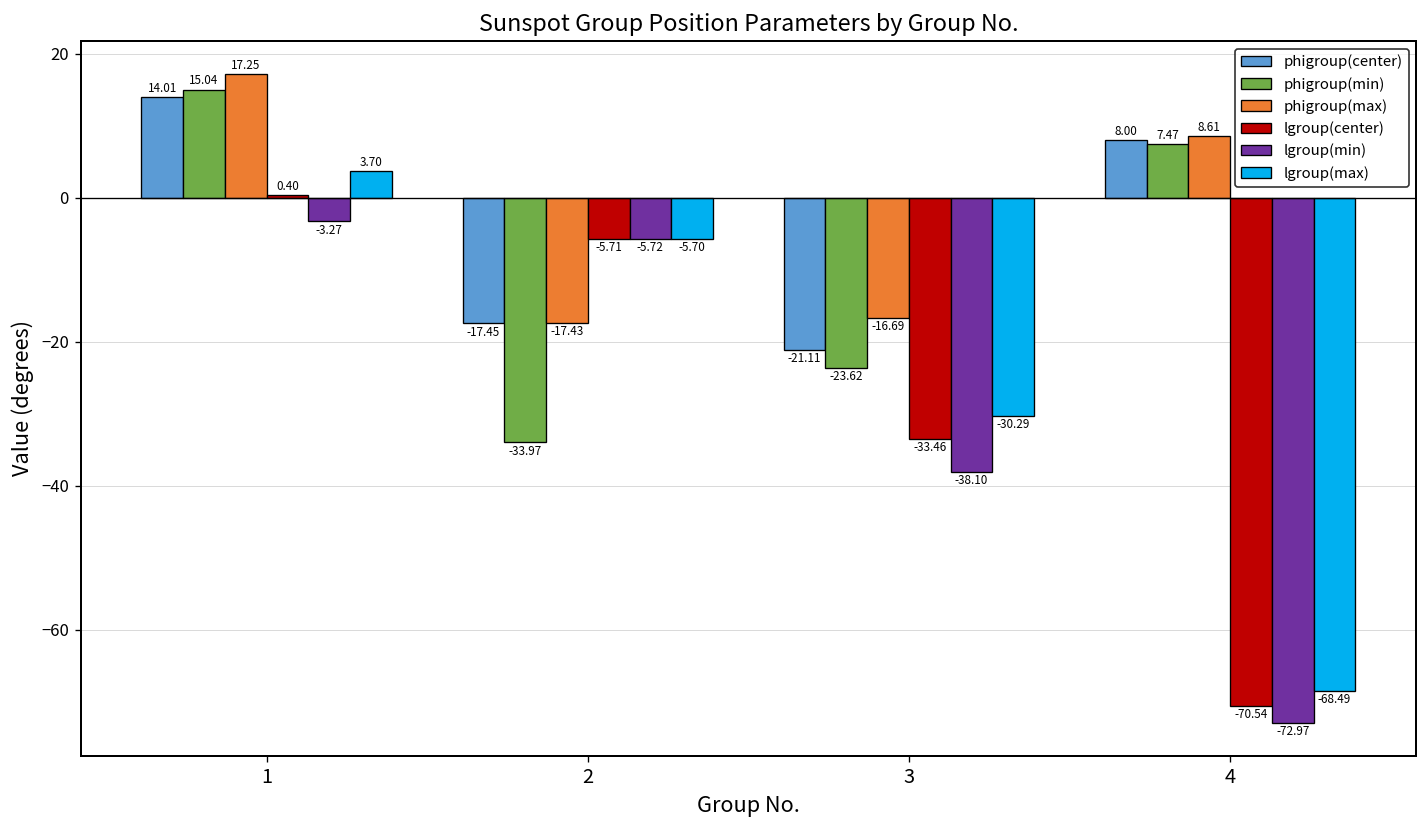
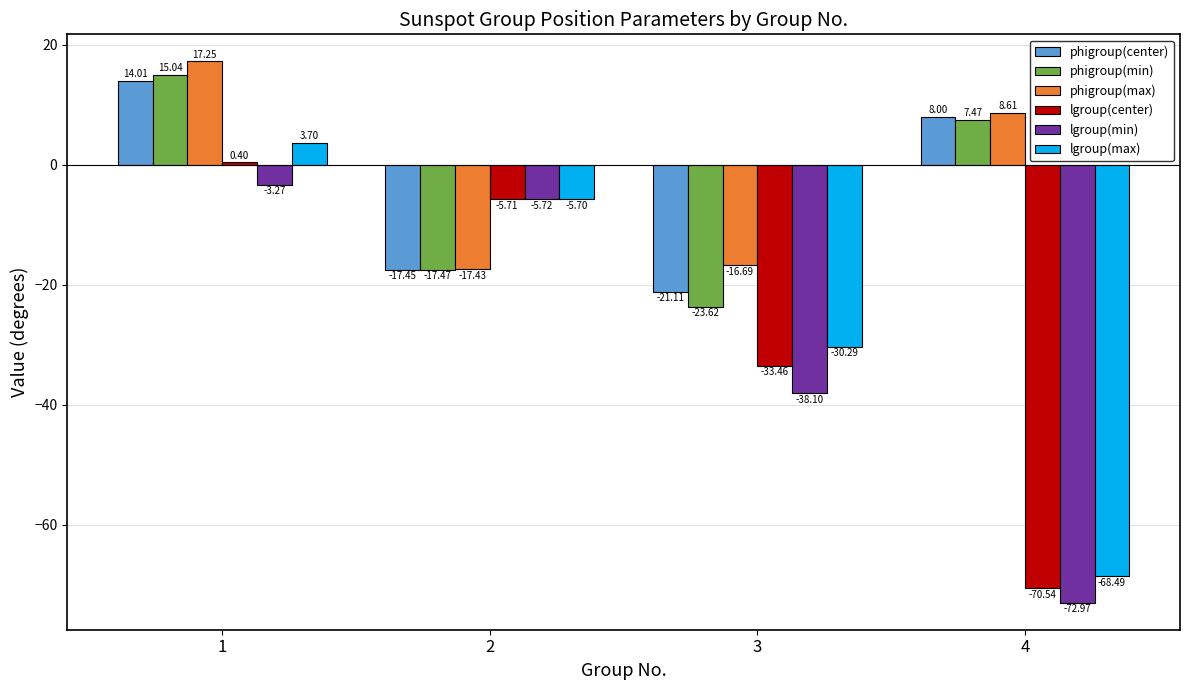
phigroup(min), 2: -33.97 -> -17.47
